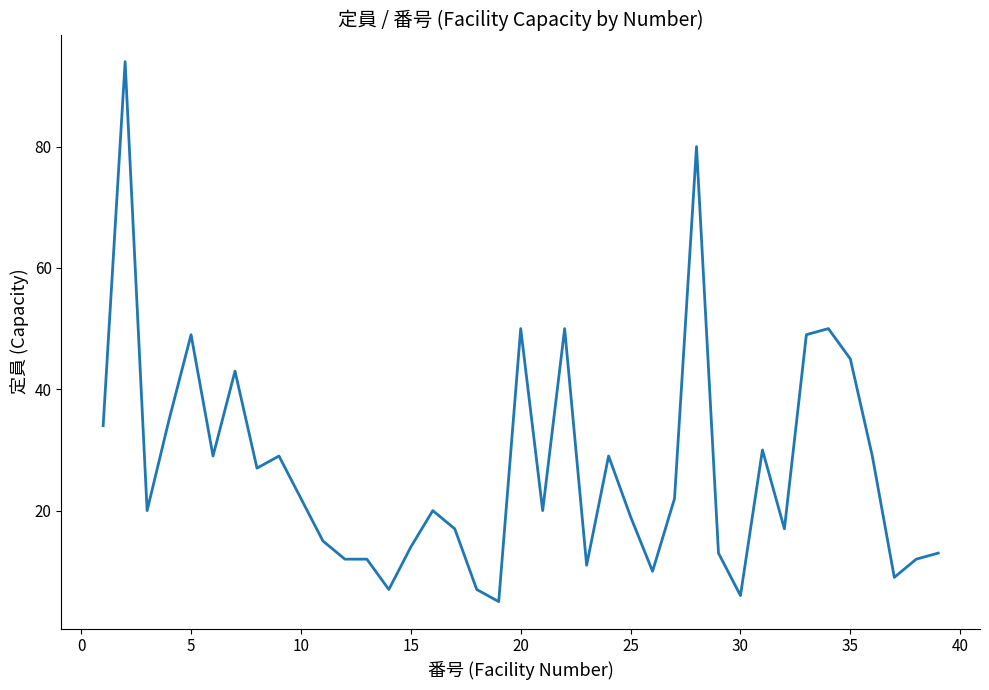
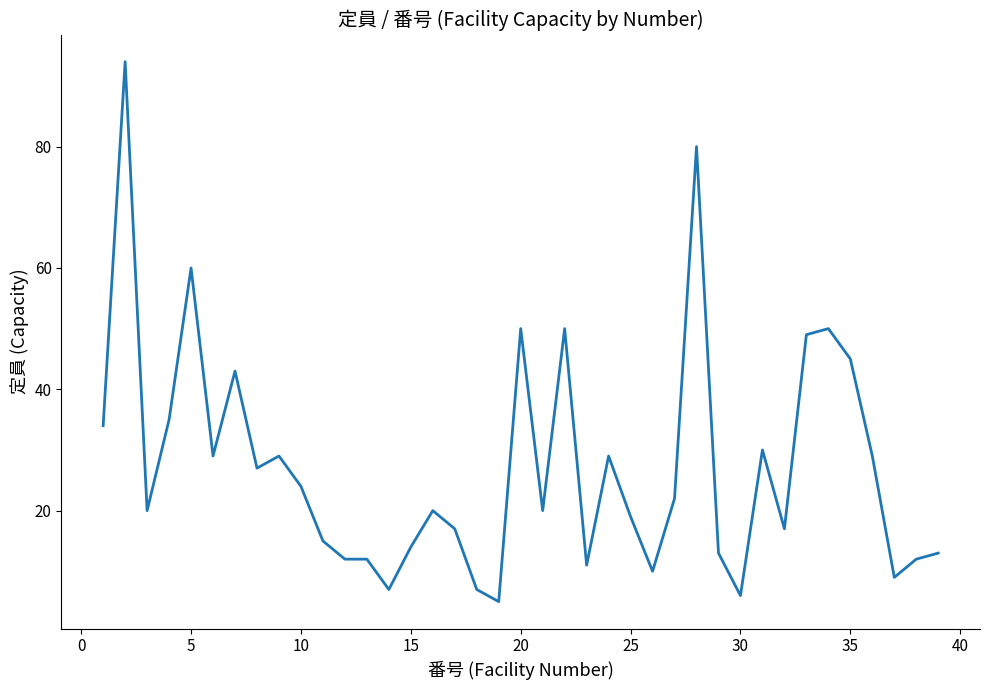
5: 49 -> 60
10: 22 -> 24
